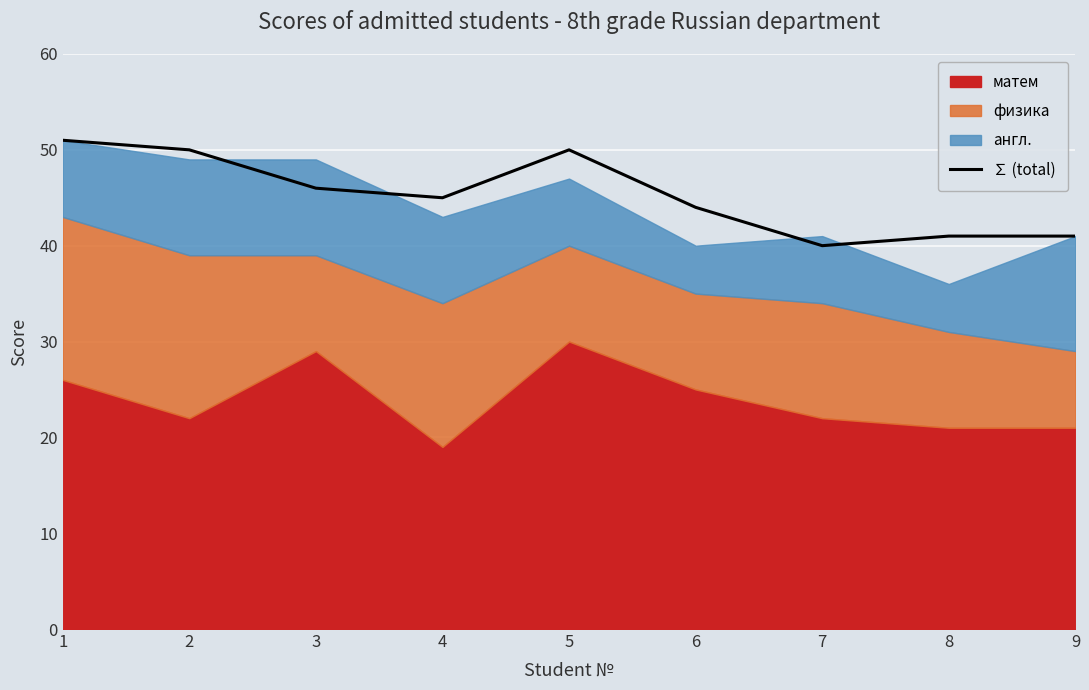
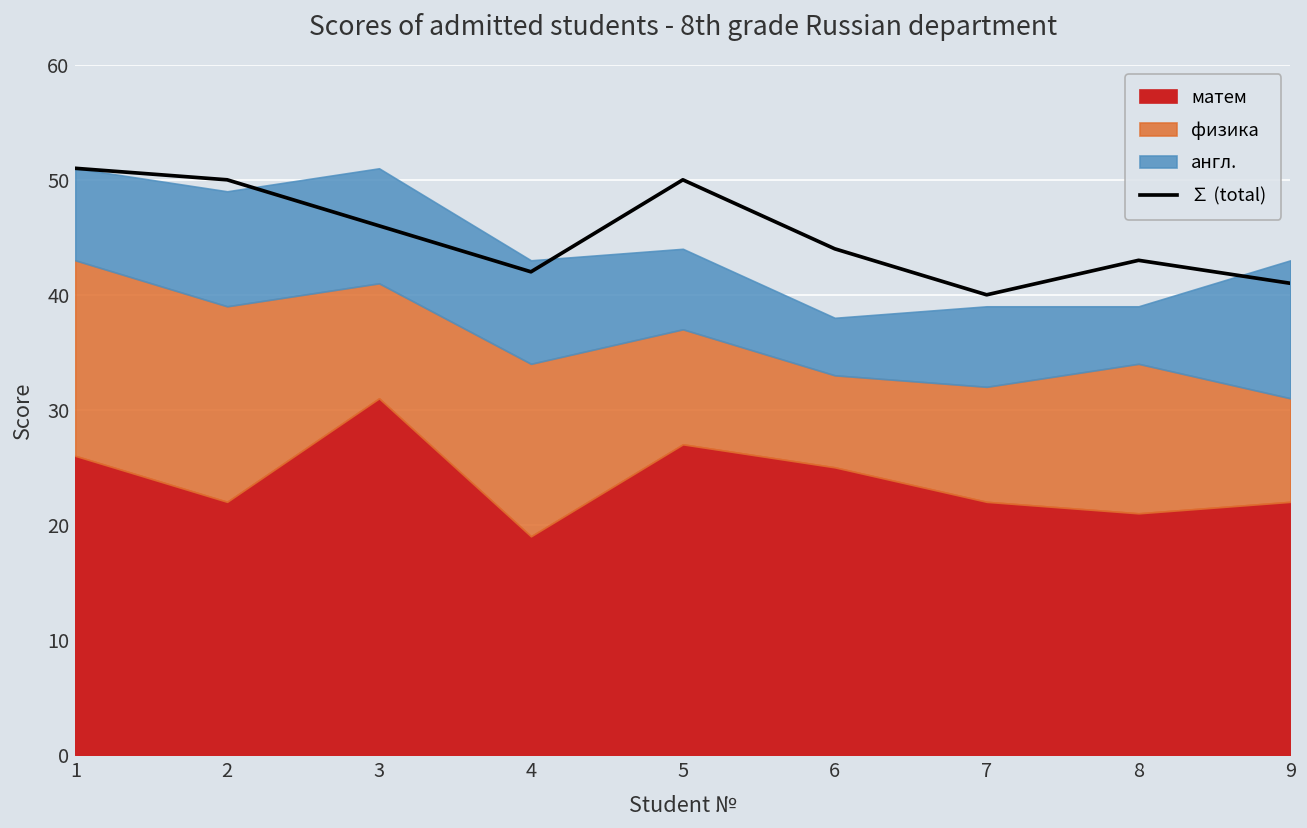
матем, 3: 29 -> 31
∑ (total), 4: 45 -> 42
матем, 5: 30 -> 27
физика, 6: 10 -> 8
физика, 7: 12 -> 10
∑ (total), 8: 41 -> 43
физика, 8: 10 -> 13
матем, 9: 21 -> 22
физика, 9: 8 -> 9
